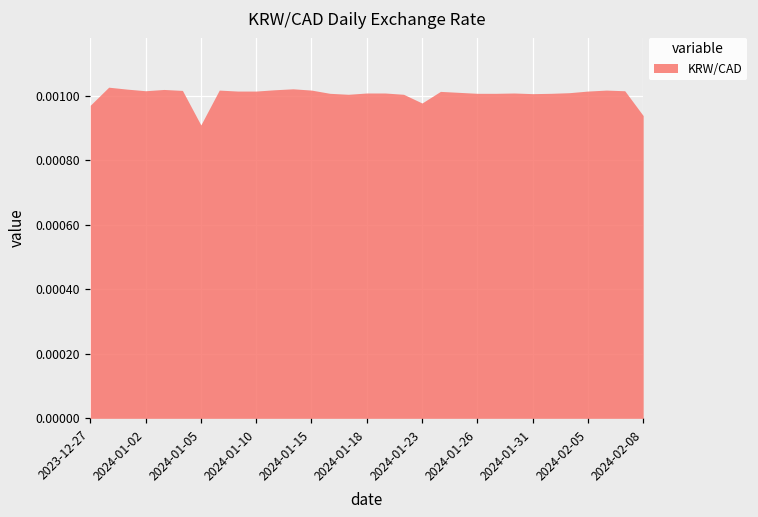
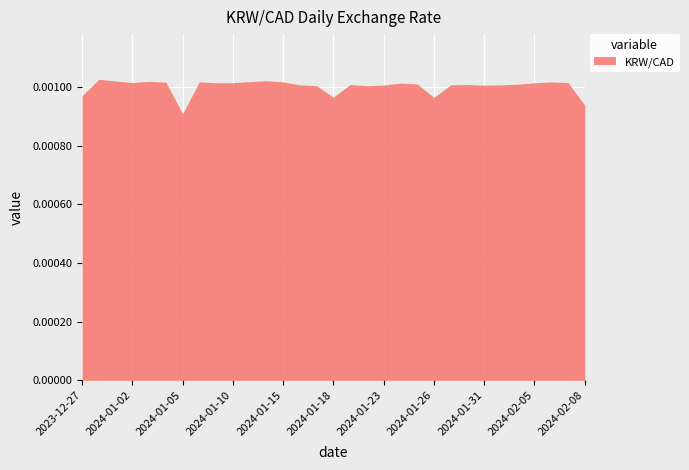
2024-01-18: 0.00101 -> 0.00097
2024-01-23: 0.00098 -> 0.00101
2024-01-26: 0.00101 -> 0.00096
